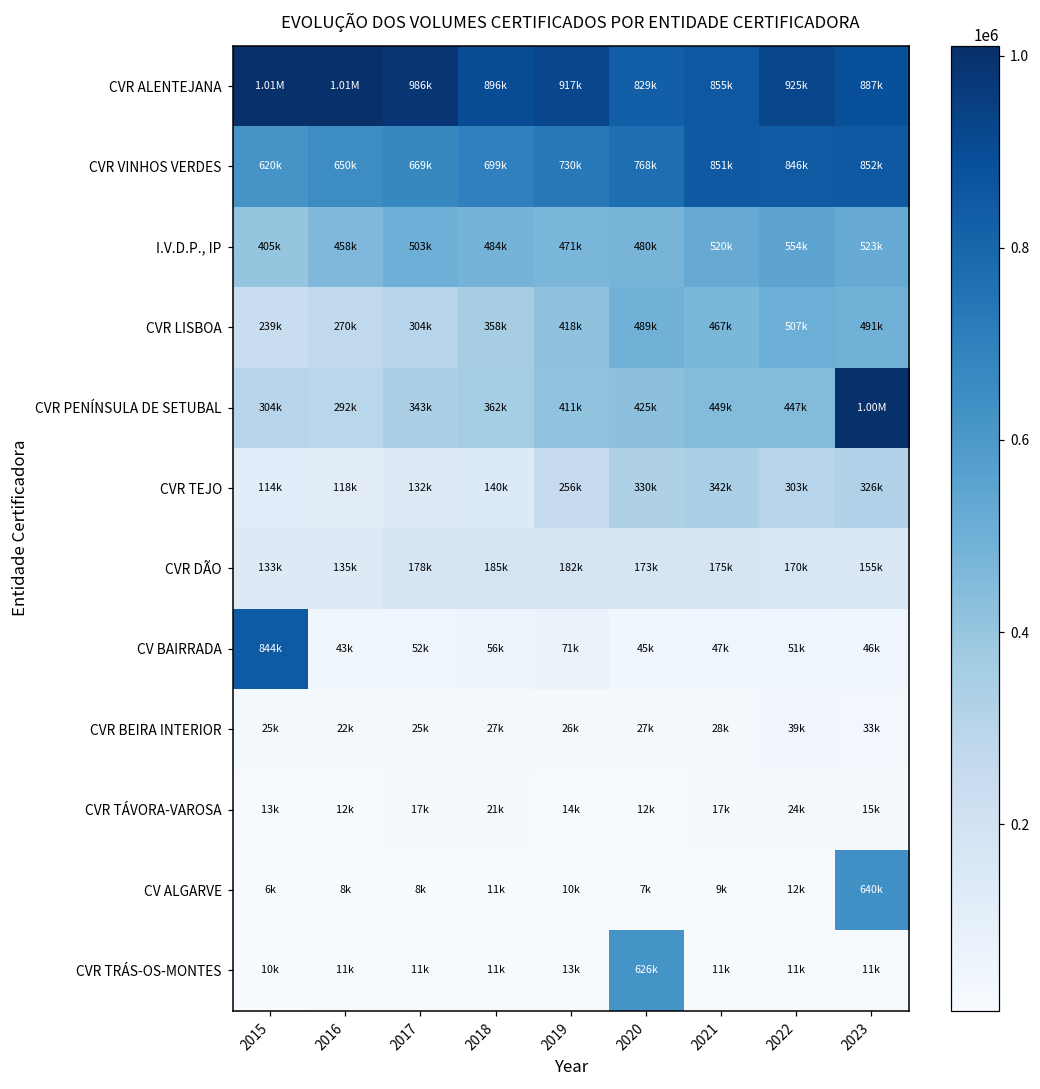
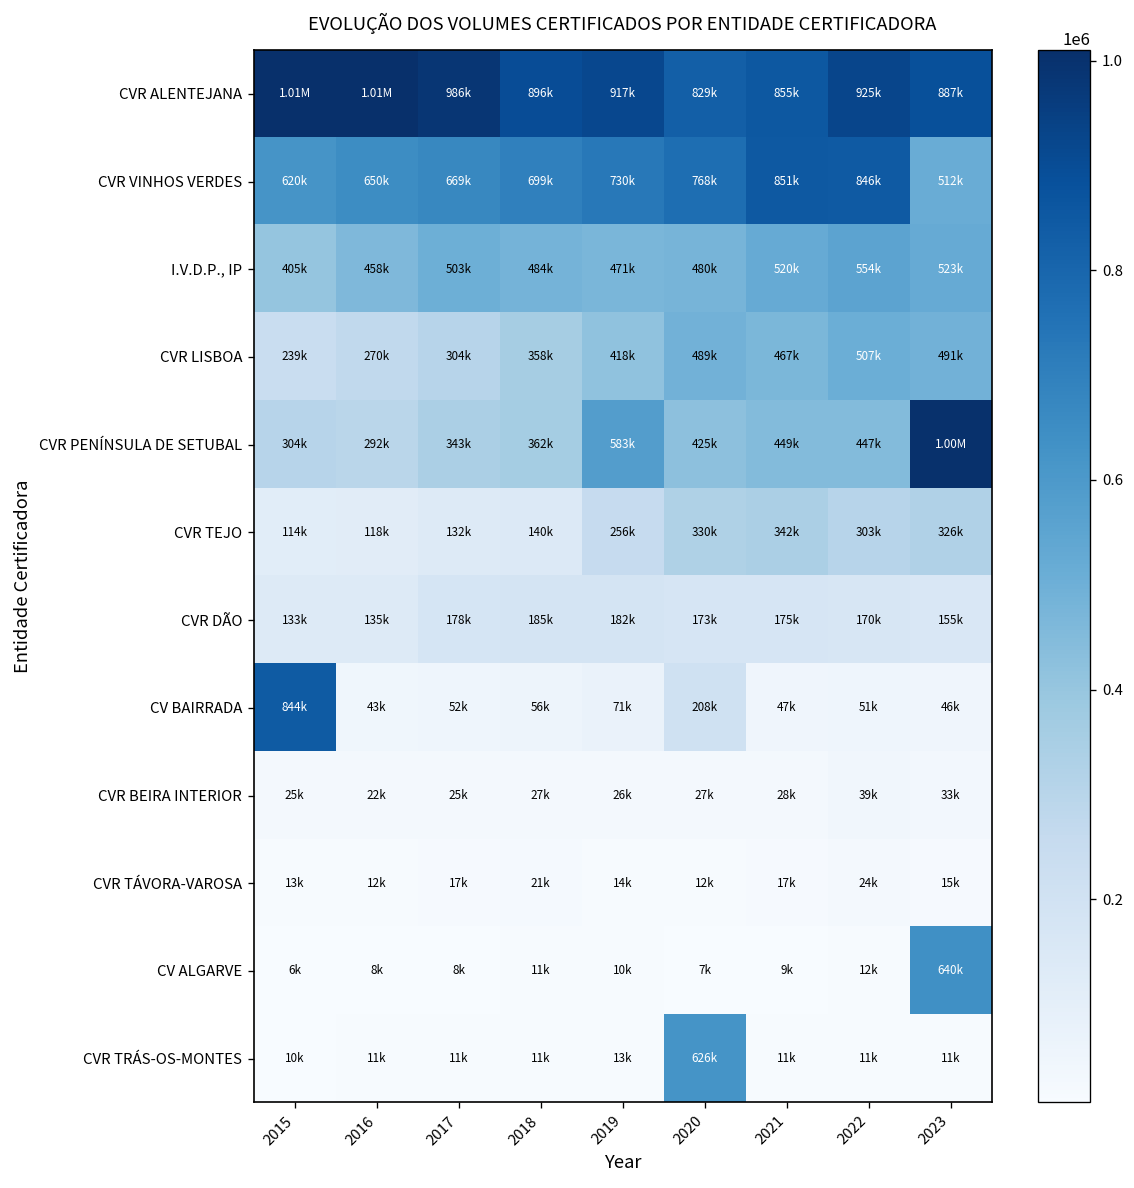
CVR VINHOS VERDES, 2023: 852k -> 512k
CVR PENÍNSULA DE SETUBAL, 2019: 411k -> 583k
CV BAIRRADA, 2020: 45k -> 208k
